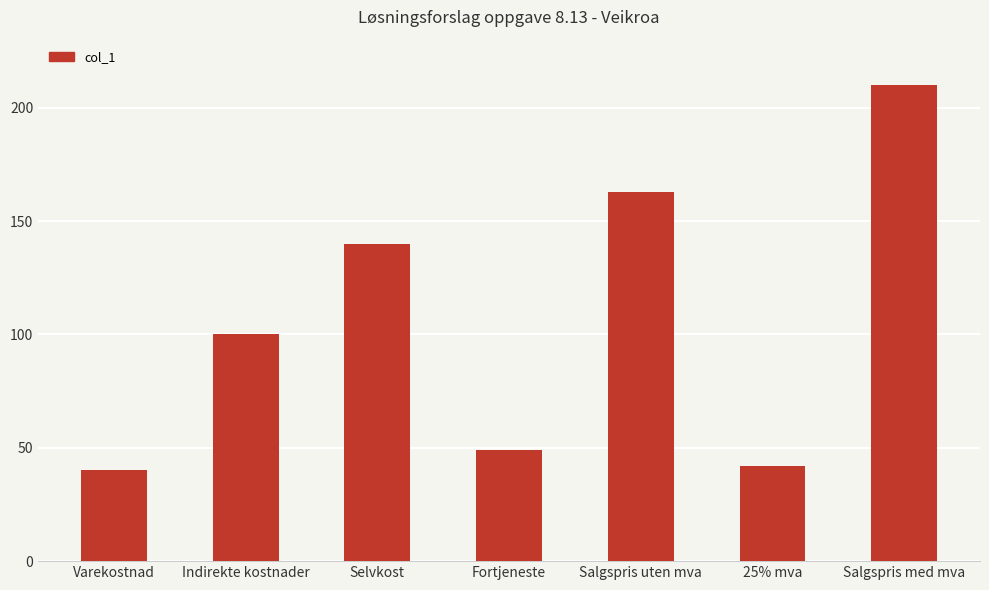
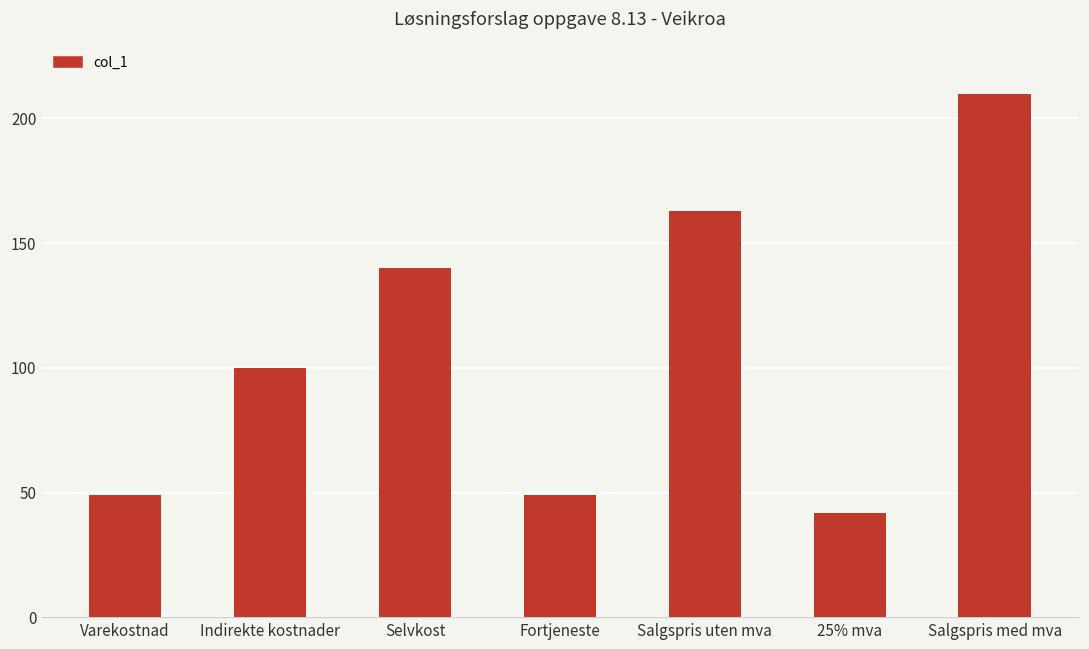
Varekostnad: 40 -> 49
